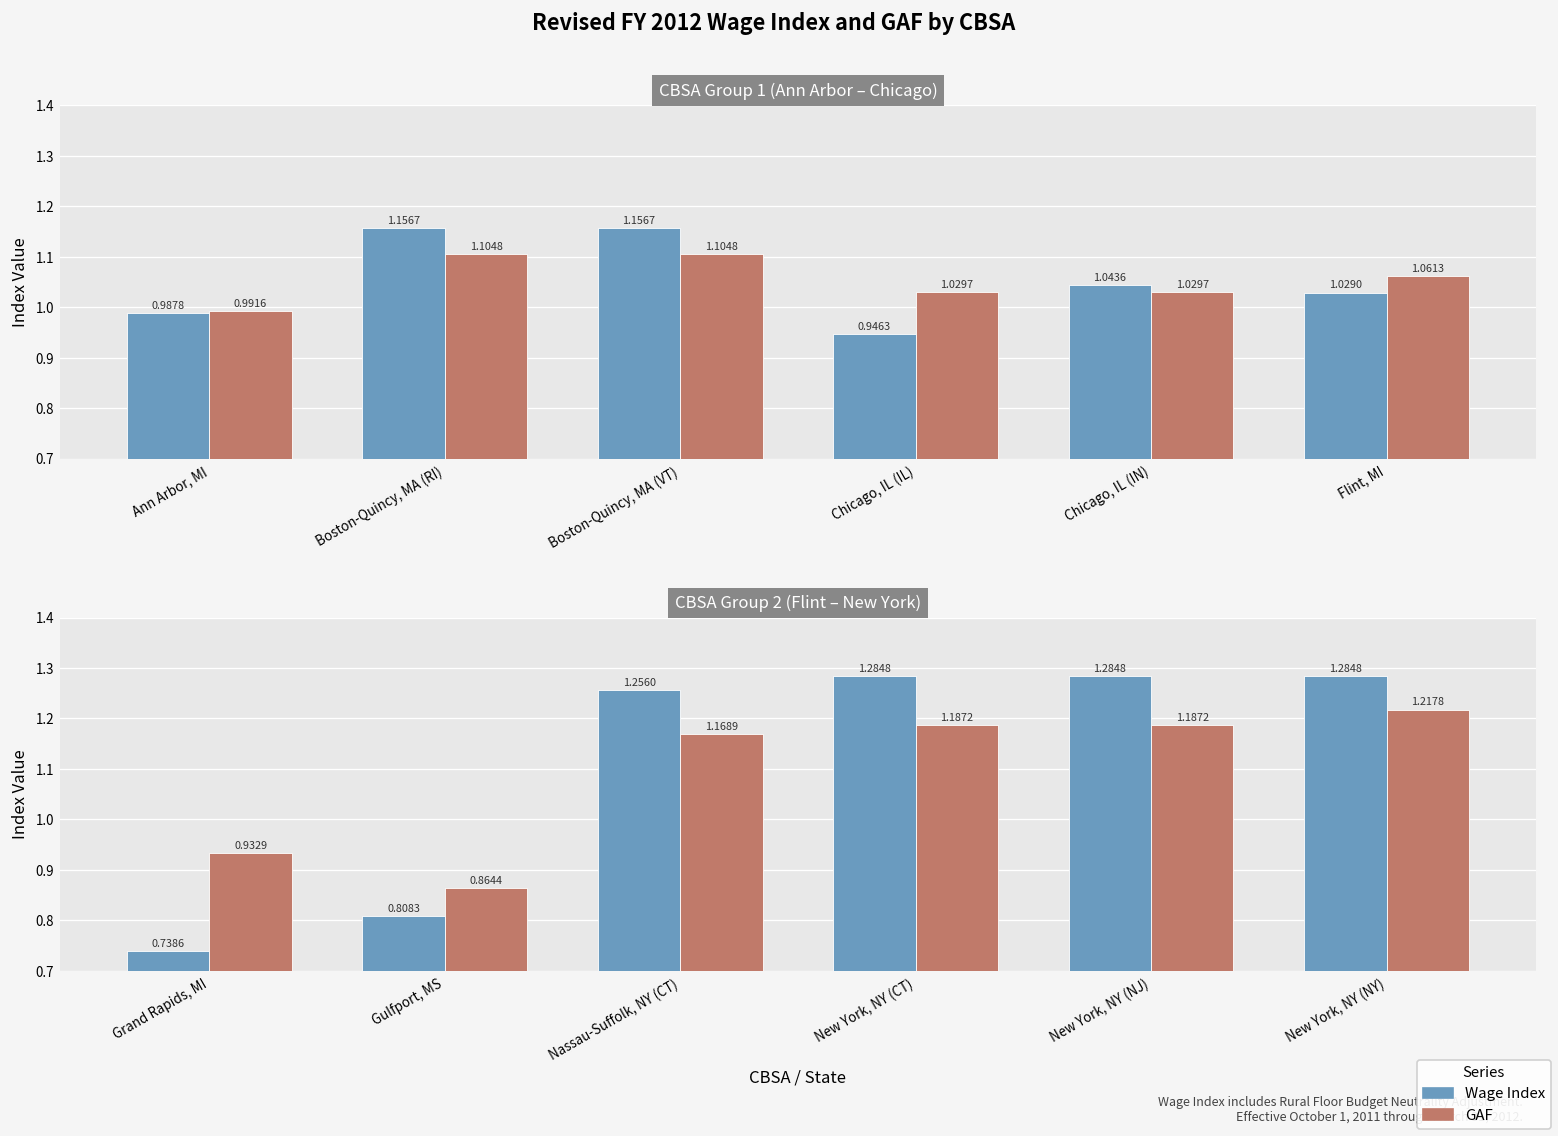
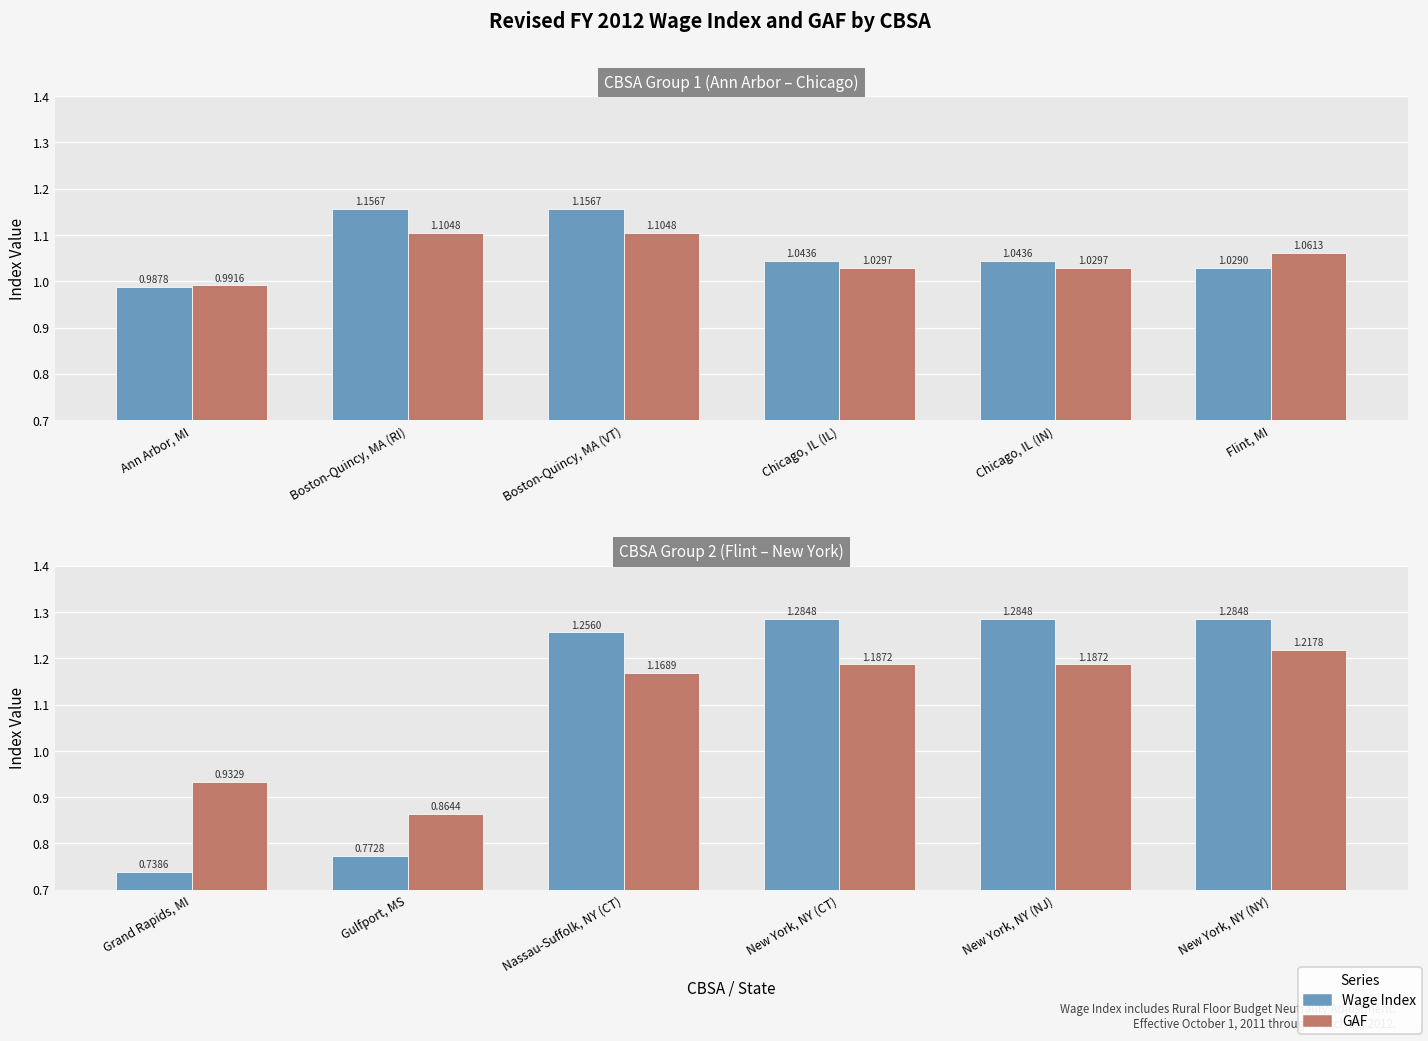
CBSA Group 1 (Ann Arbor – Chicago), Wage Index, Chicago, IL (IL): 0.9463 -> 1.0436
CBSA Group 2 (Flint – New York), Wage Index, Gulfport, MS: 0.8083 -> 0.7728
